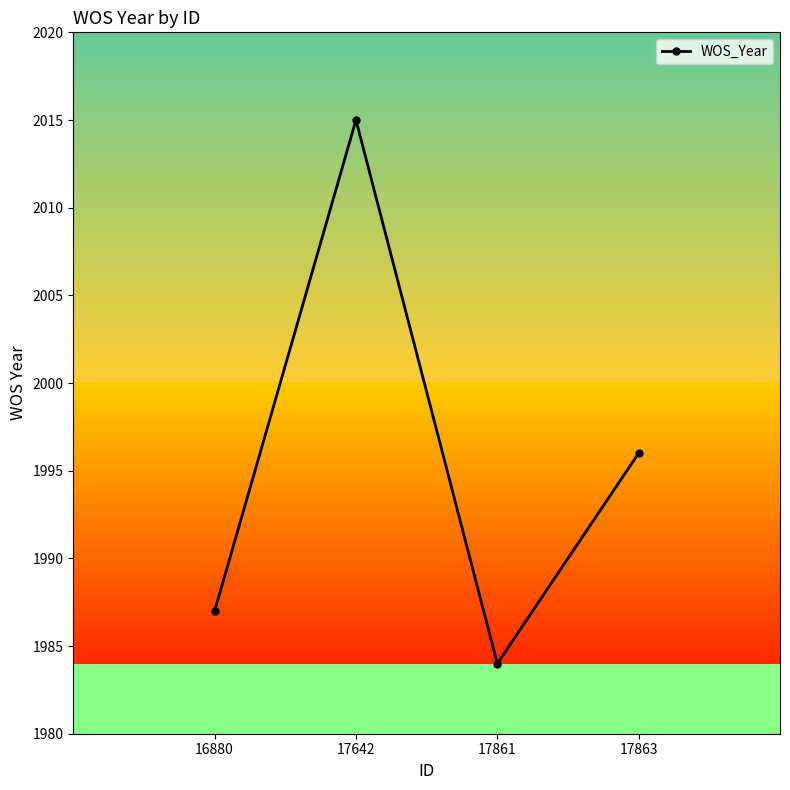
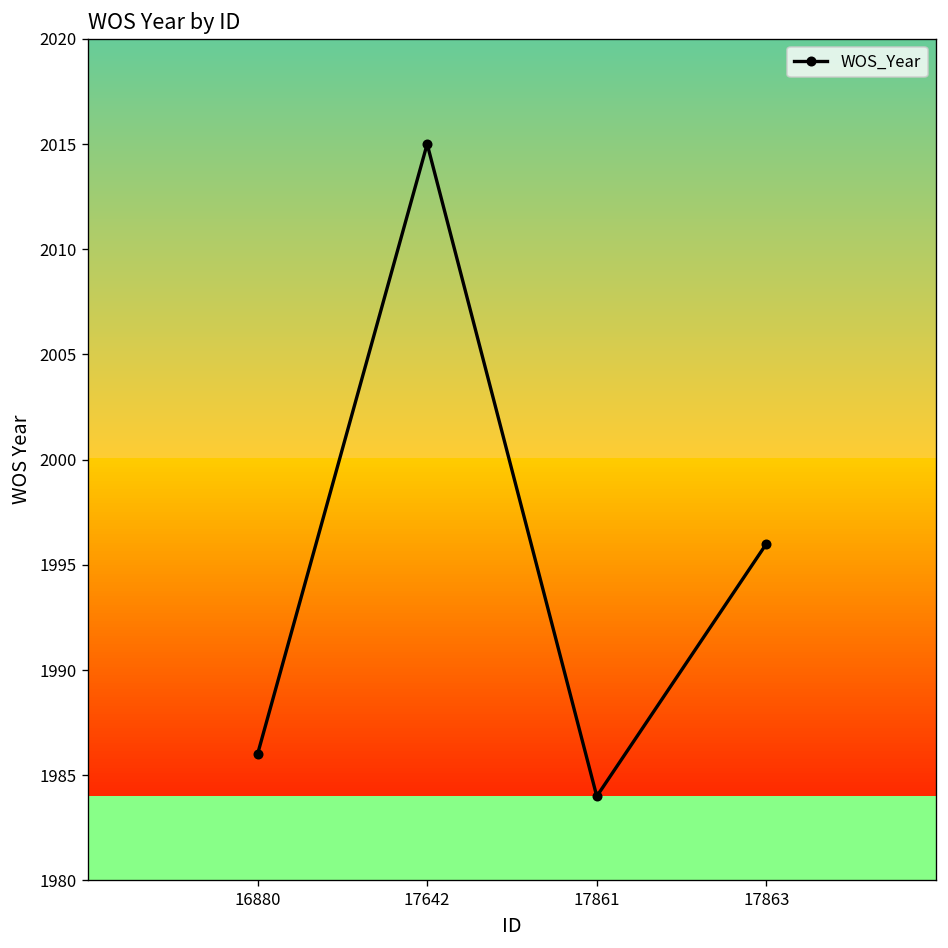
WOS_Year, 16880: 1987 -> 1986
